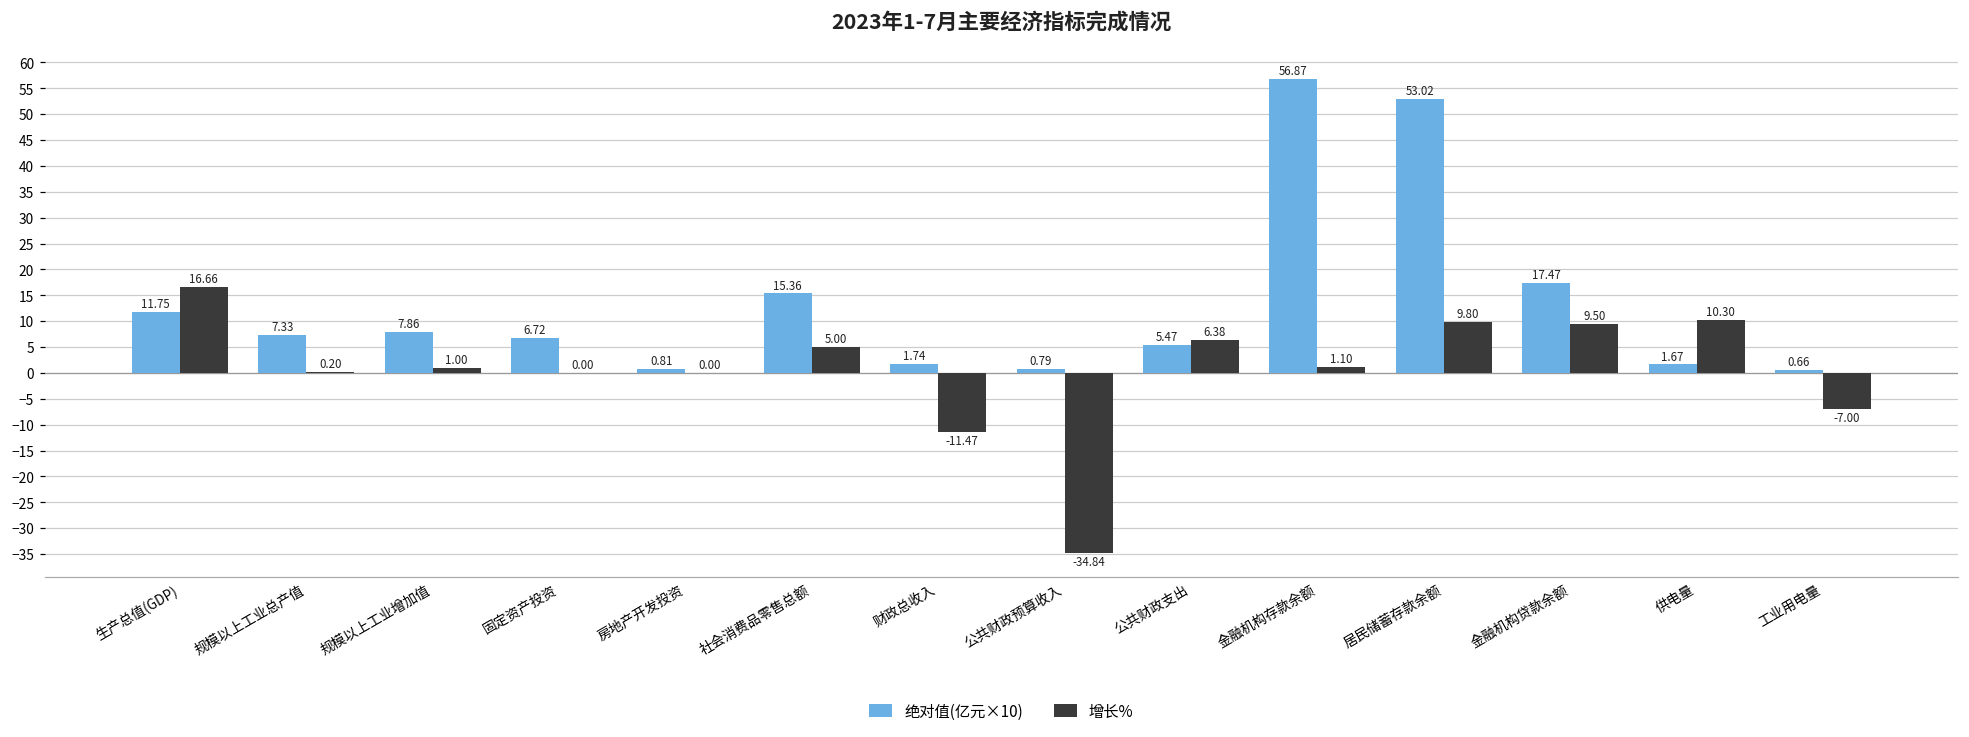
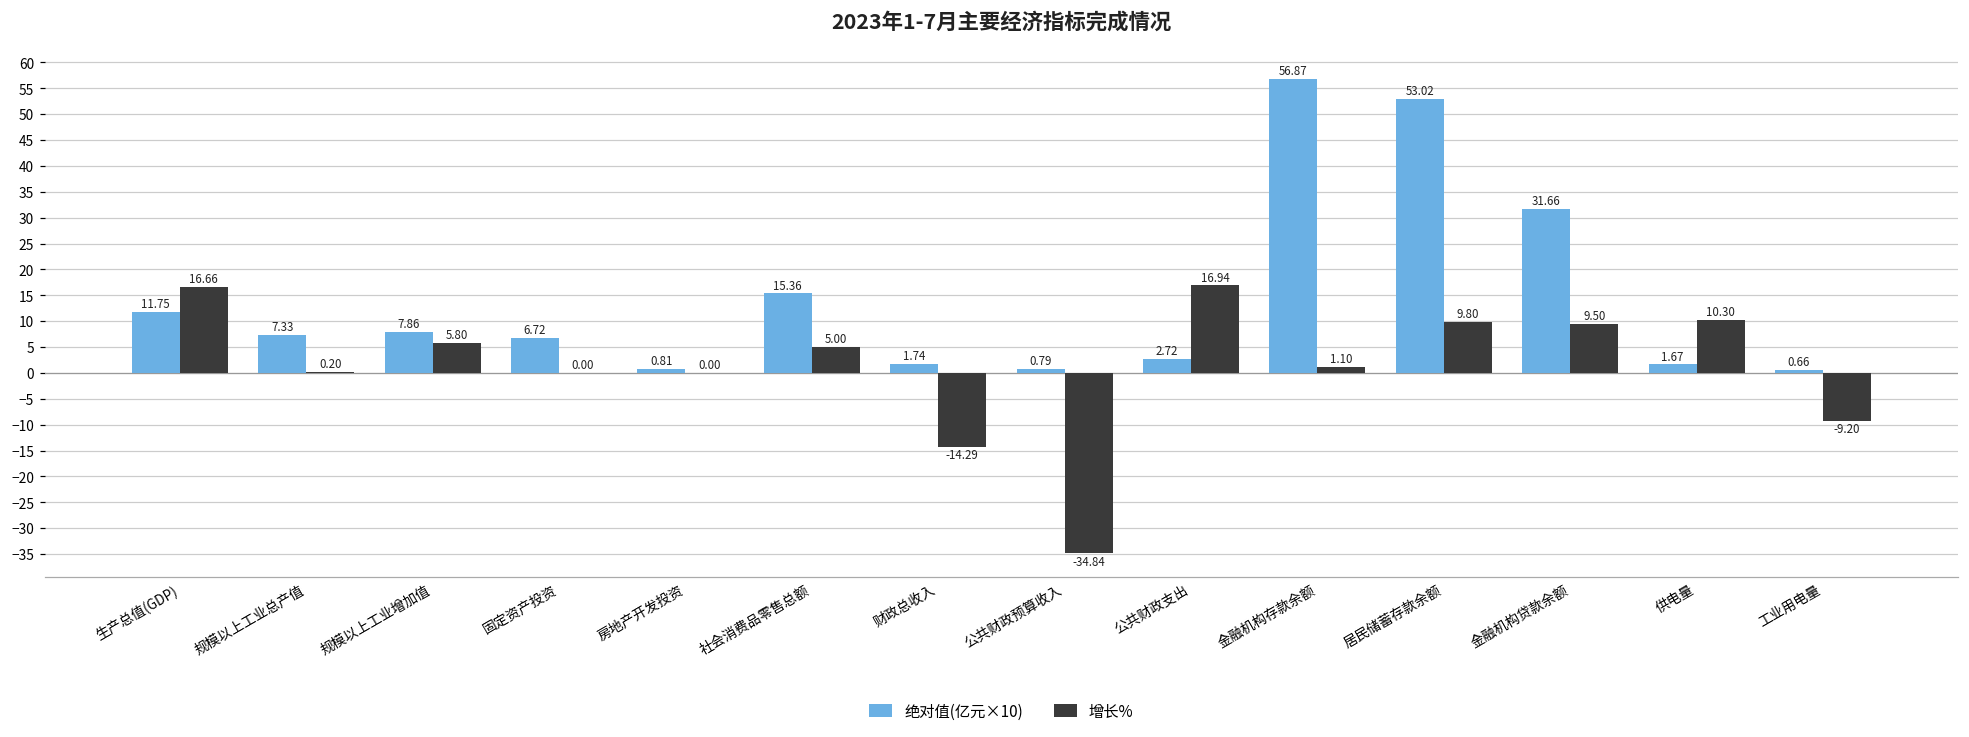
增长%, 规模以上工业增加值: 1.00 -> 5.80
增长%, 财政总收入: -11.47 -> -14.29
绝对值(亿元×10), 公共财政支出: 5.47 -> 2.72
增长%, 公共财政支出: 6.38 -> 16.94
绝对值(亿元×10), 金融机构贷款余额: 17.47 -> 31.66
增长%, 工业用电量: -7.00 -> -9.20
